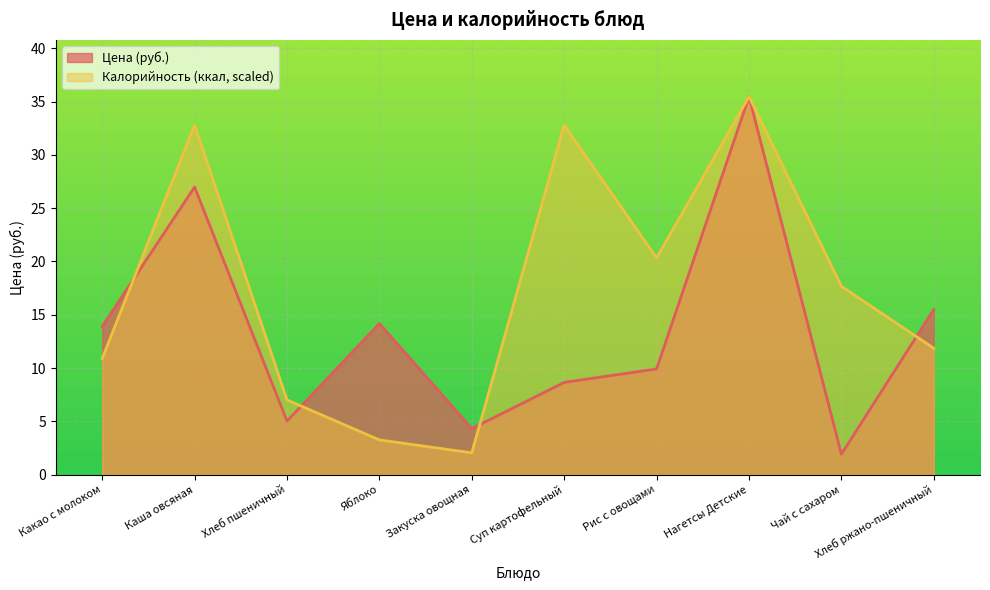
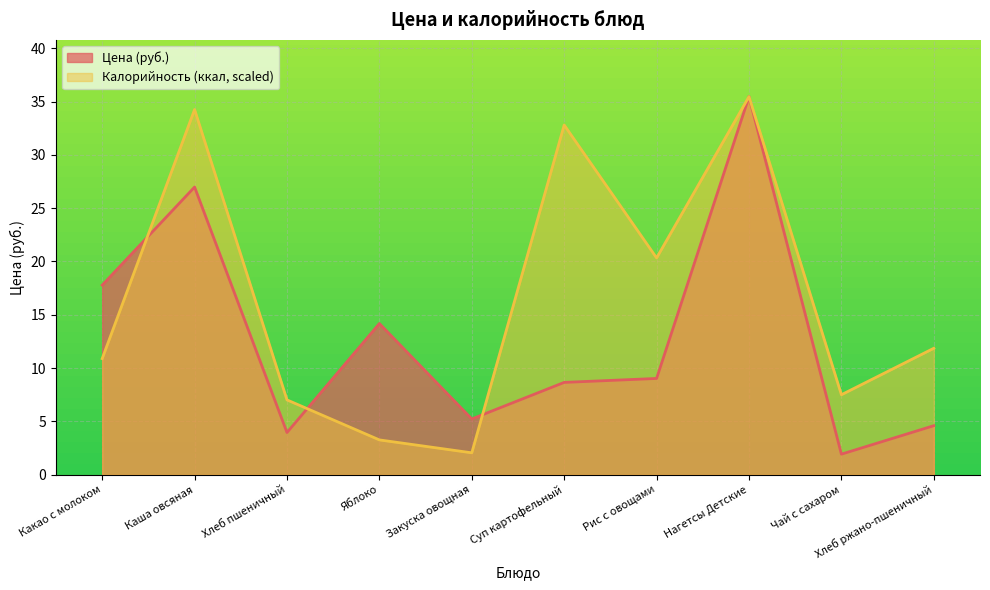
Цена (руб.), Какао с молоком: 13.9 -> 17.8
Калорийность (ккал, scaled), Каша овсяная: 32.8 -> 34.2
Цена (руб.), Хлеб пшеничный: 5.0 -> 4.0
Цена (руб.), Закуска овощная: 4.3 -> 5.2
Цена (руб.), Рис с овощами: 9.9 -> 9.0
Калорийность (ккал, scaled), Чай с сахаром: 17.7 -> 7.5
Цена (руб.), Хлеб ржано-пшеничный: 15.5 -> 4.6
